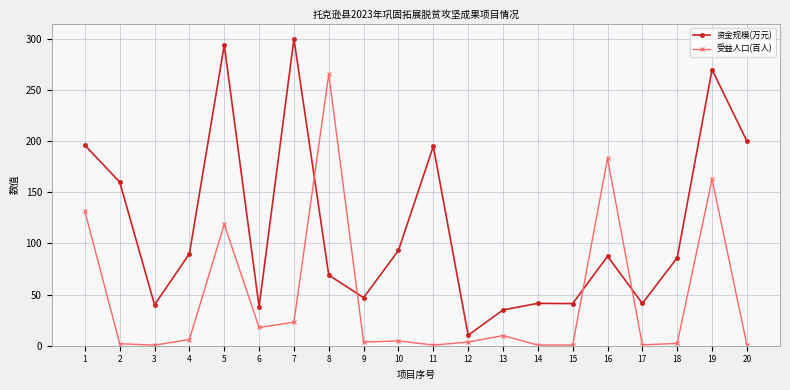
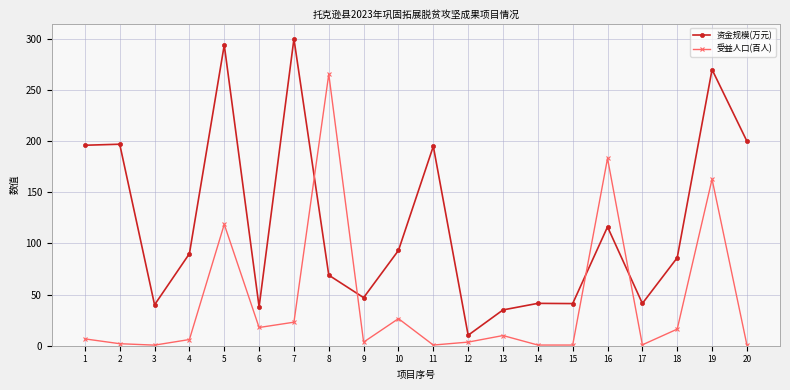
受益人口(百人), 1: 131 -> 7
资金规模(万元), 2: 160 -> 197
受益人口(百人), 10: 5 -> 26
资金规模(万元), 16: 88 -> 116
受益人口(百人), 18: 2 -> 16
